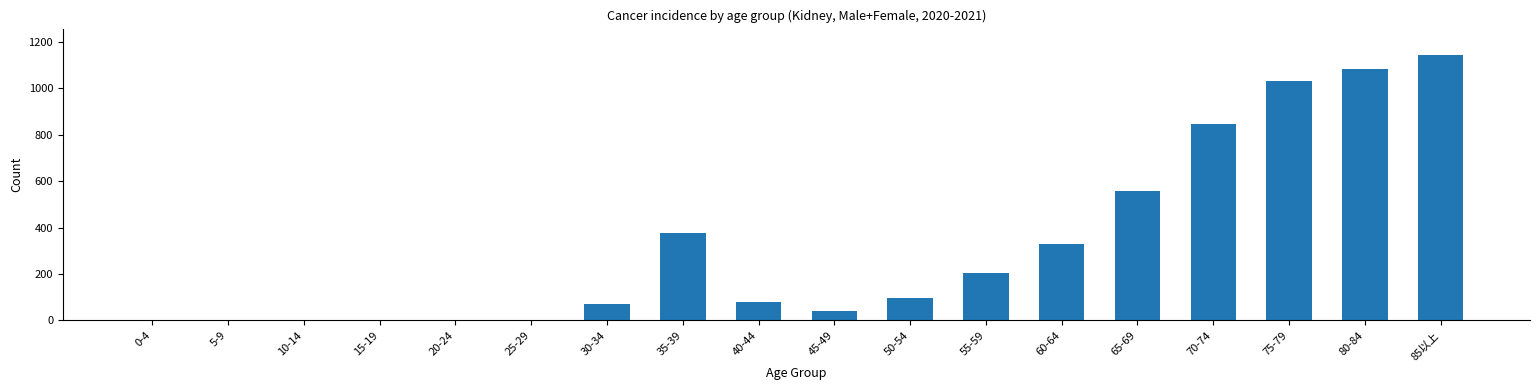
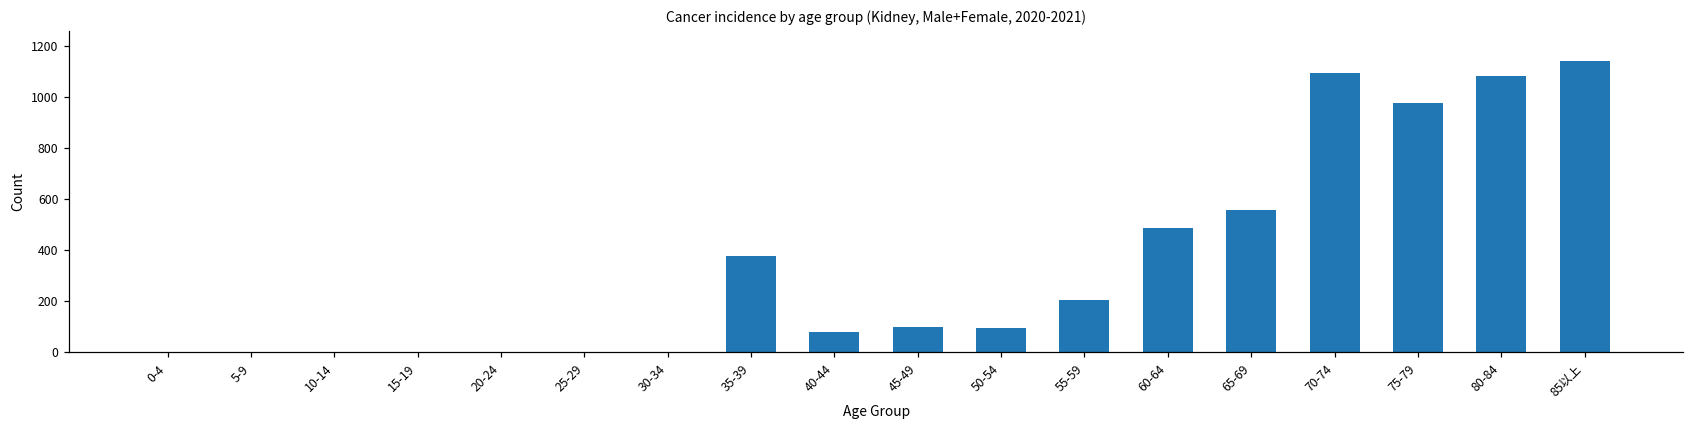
30-34: 70 -> 0
45-49: 40 -> 100
60-64: 330 -> 490
70-74: 850 -> 1100
75-79: 1030 -> 980
